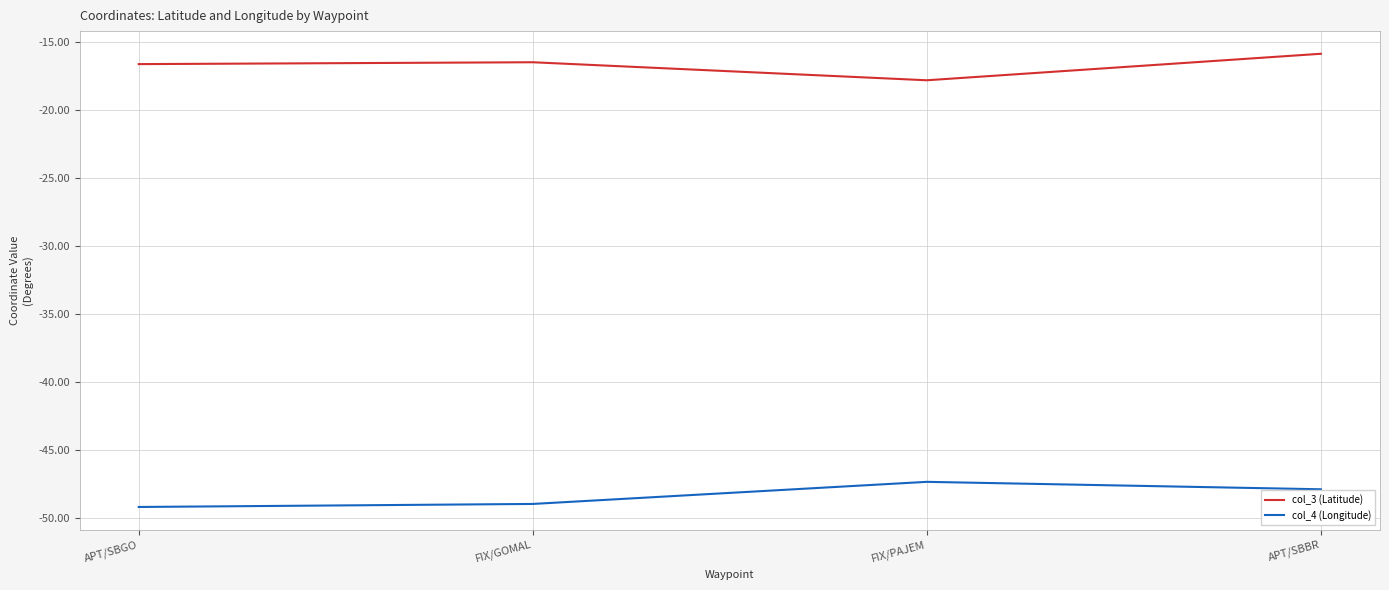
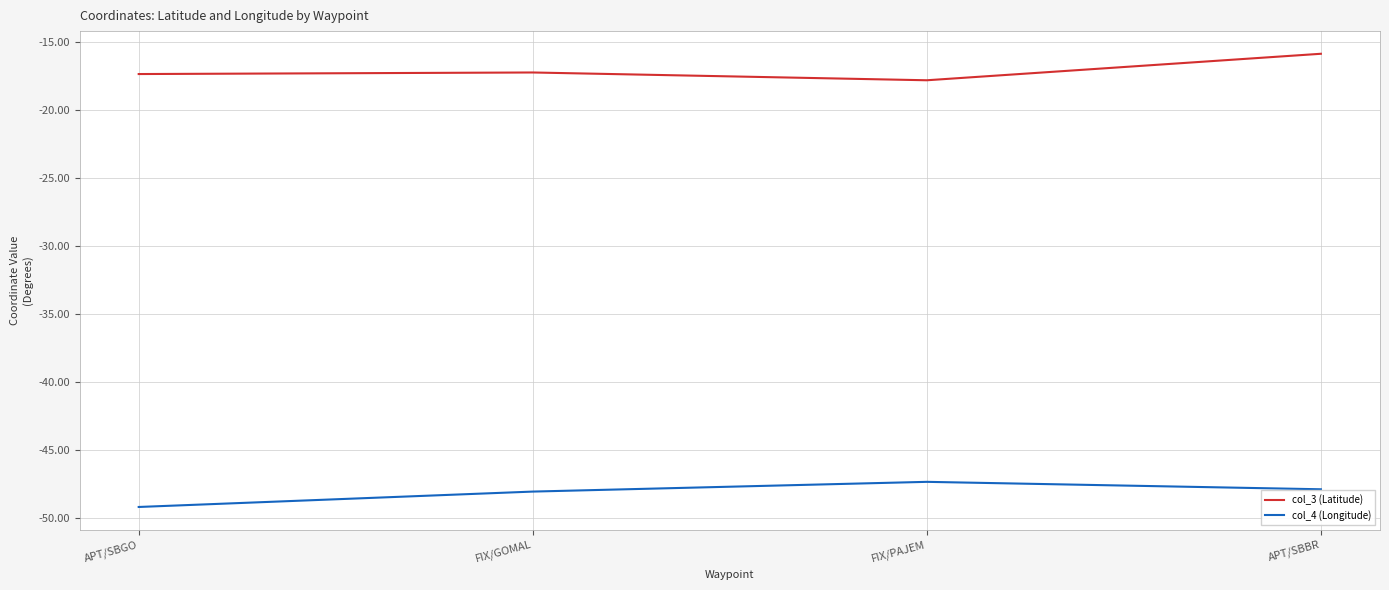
col_3 (Latitude), APT/SBGO: -16.6 -> -17.4
col_3 (Latitude), FIX/GOMAL: -16.5 -> -17.2
col_4 (Longitude), FIX/GOMAL: -49.0 -> -48.1
